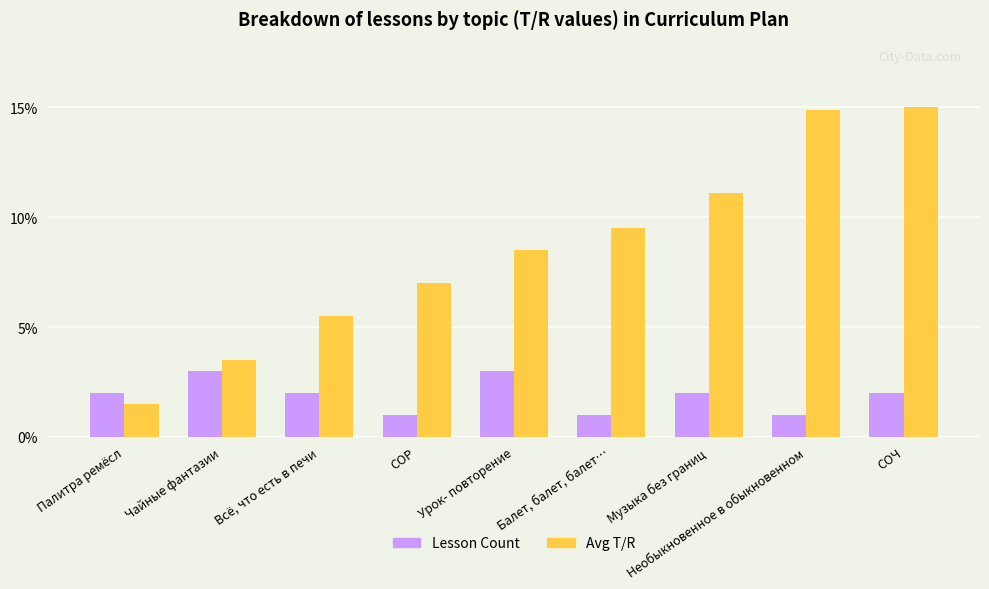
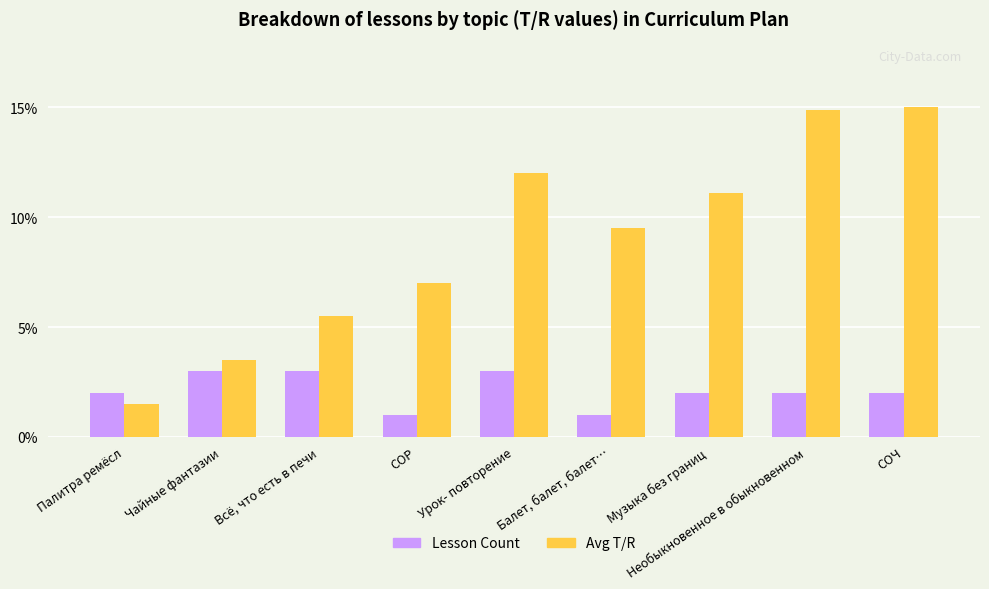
Lesson Count, Всё, что есть в печи: 2% -> 3%
Avg T/R, Урок- повторение: 8.5% -> 12.0%
Lesson Count, Необыкновенное в обыкновенном: 1% -> 2%
